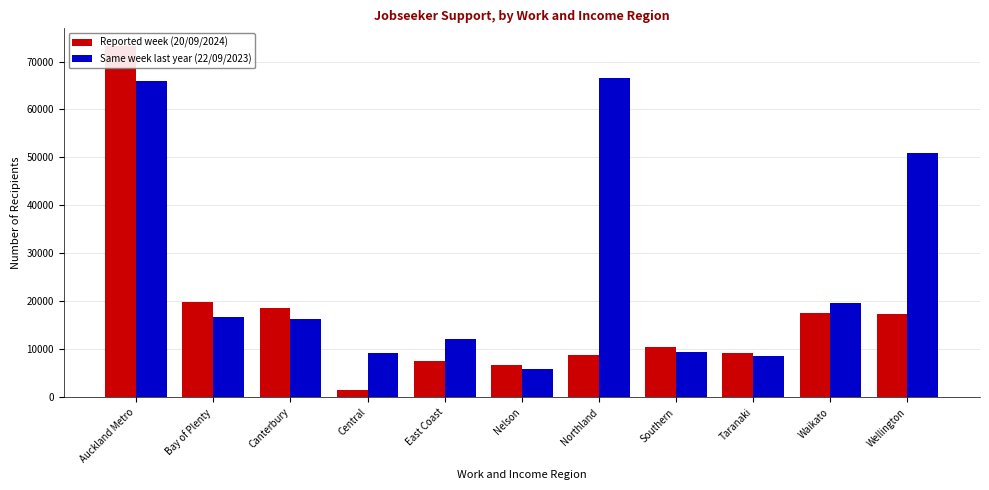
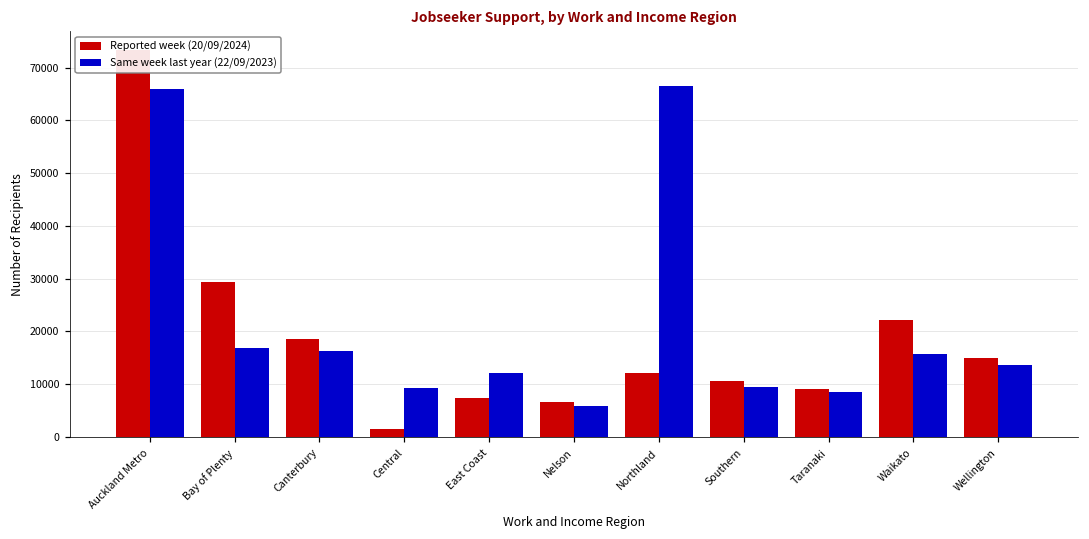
Reported week (20/09/2024), Bay of Plenty: 20000 -> 29000
Reported week (20/09/2024), Northland: 9000 -> 12000
Reported week (20/09/2024), Waikato: 18000 -> 22000
Same week last year (22/09/2023), Waikato: 20000 -> 16000
Reported week (20/09/2024), Wellington: 17000 -> 15000
Same week last year (22/09/2023), Wellington: 51000 -> 14000
